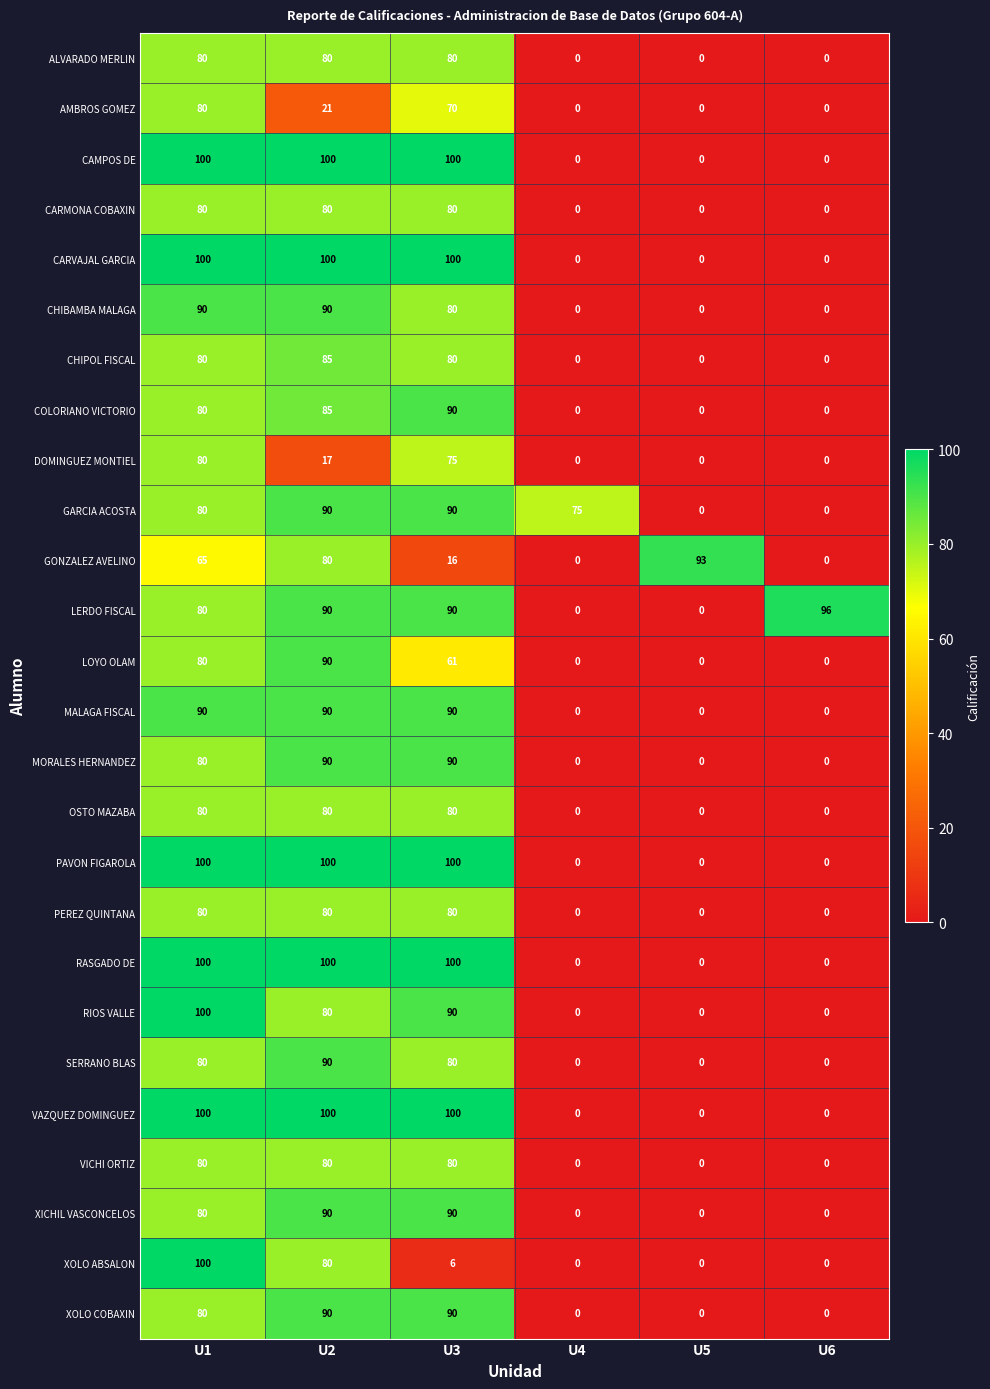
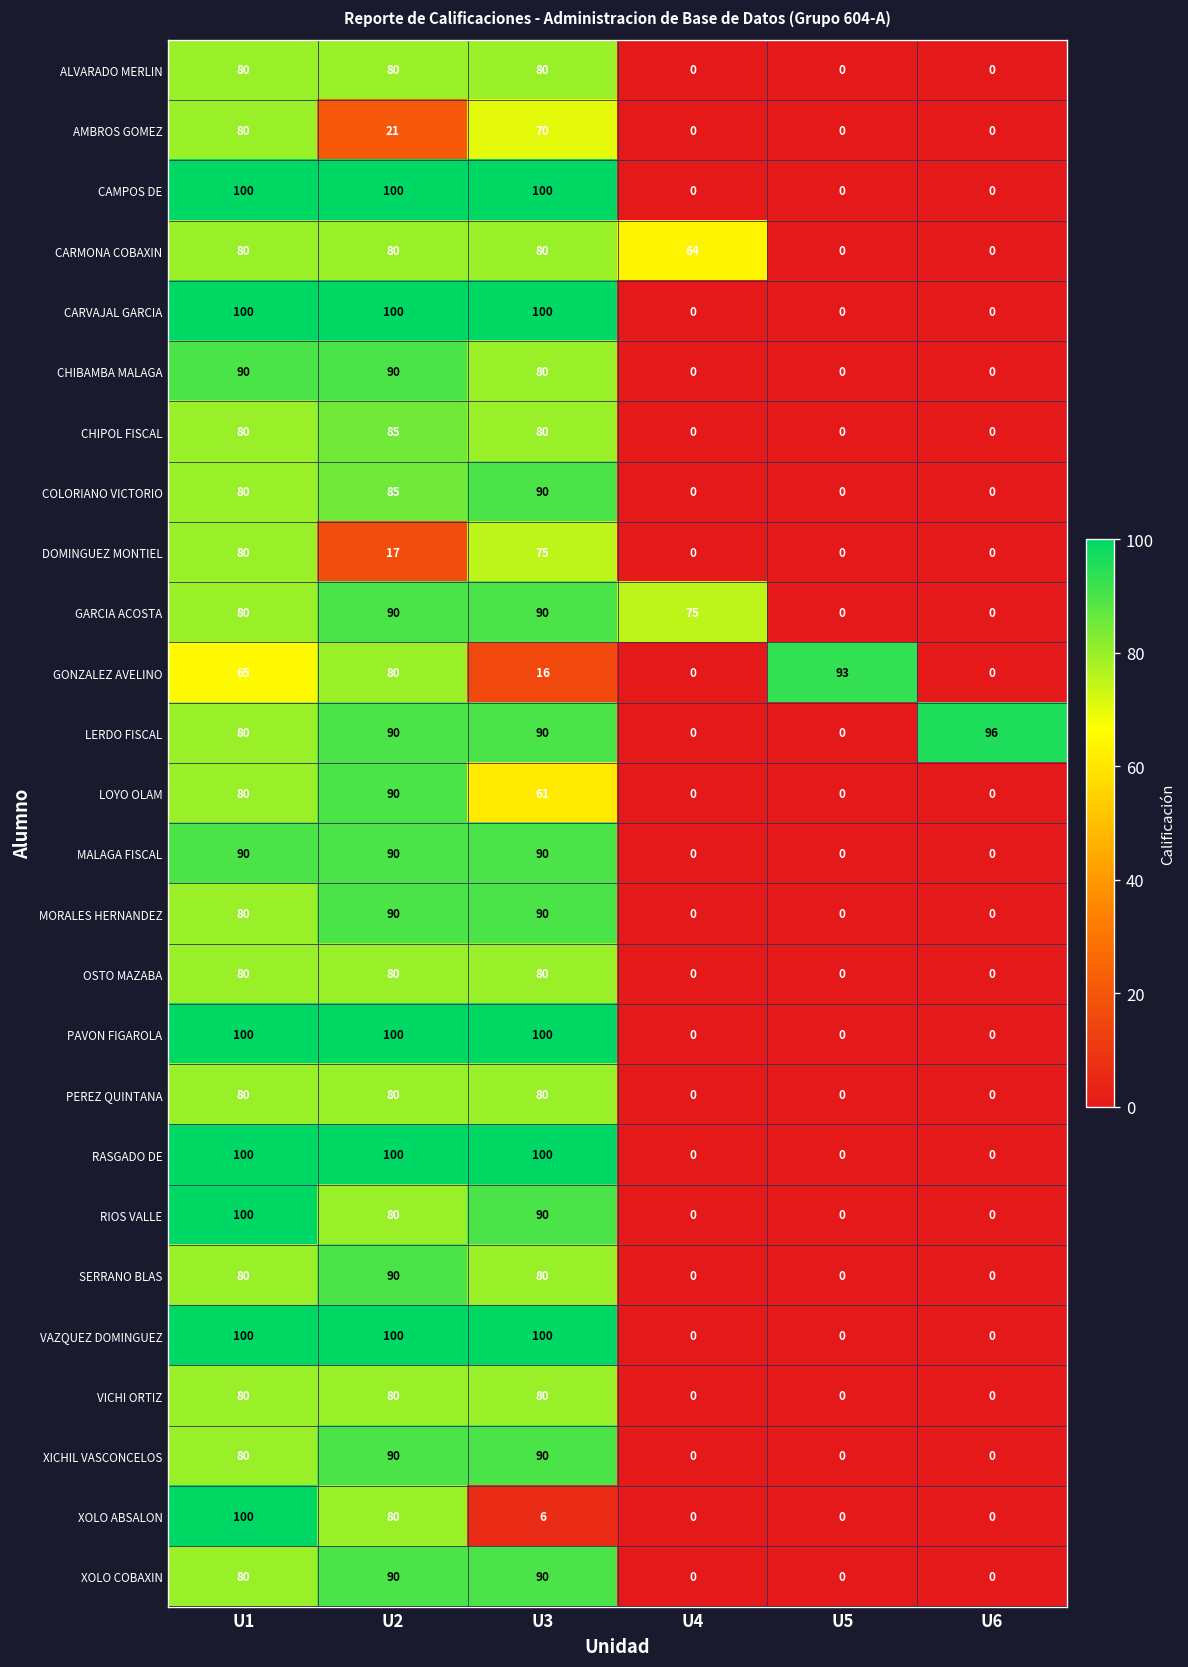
CARMONA COBAXIN, U4: 0 -> 64
